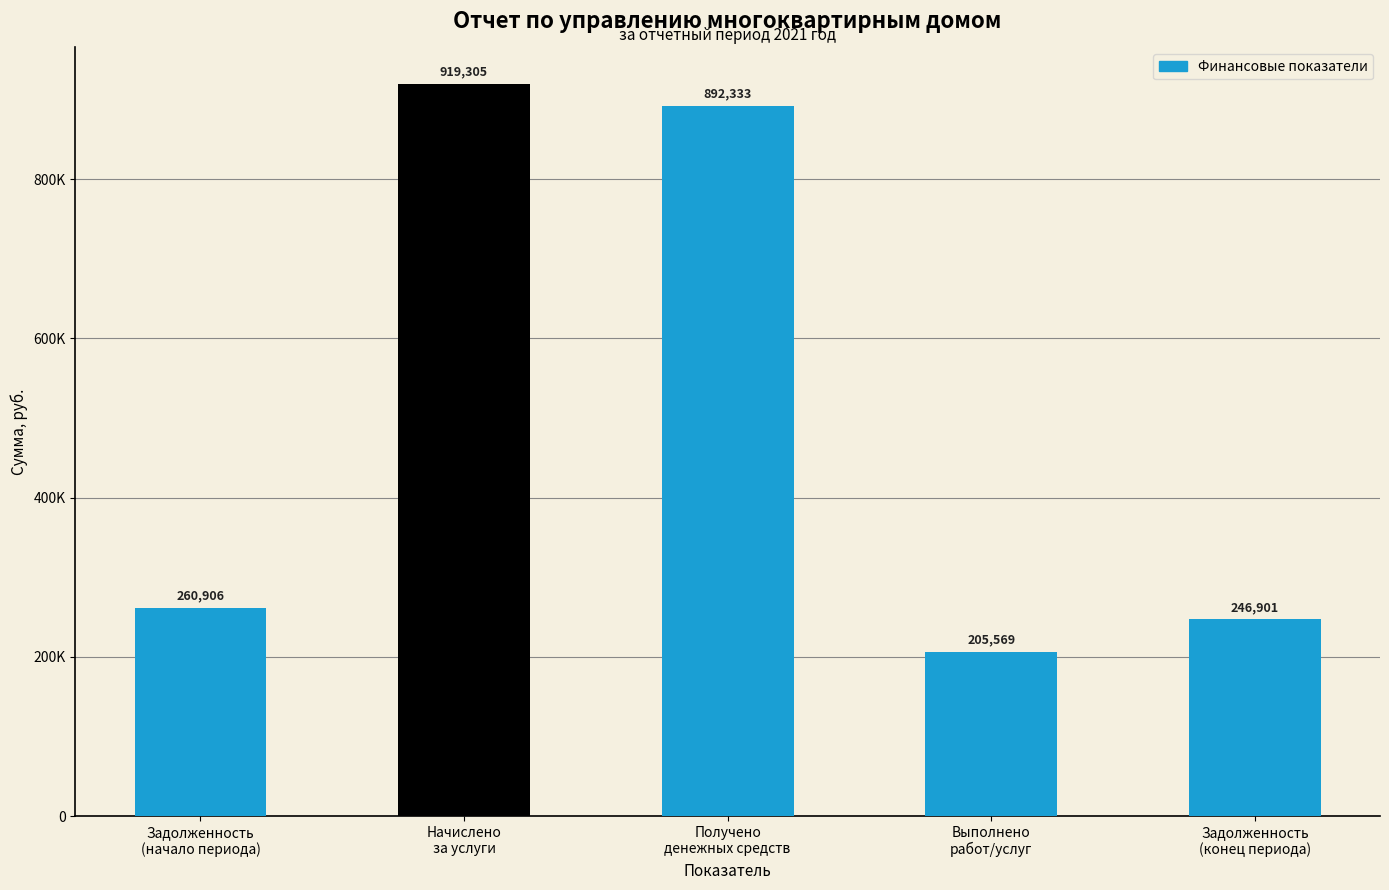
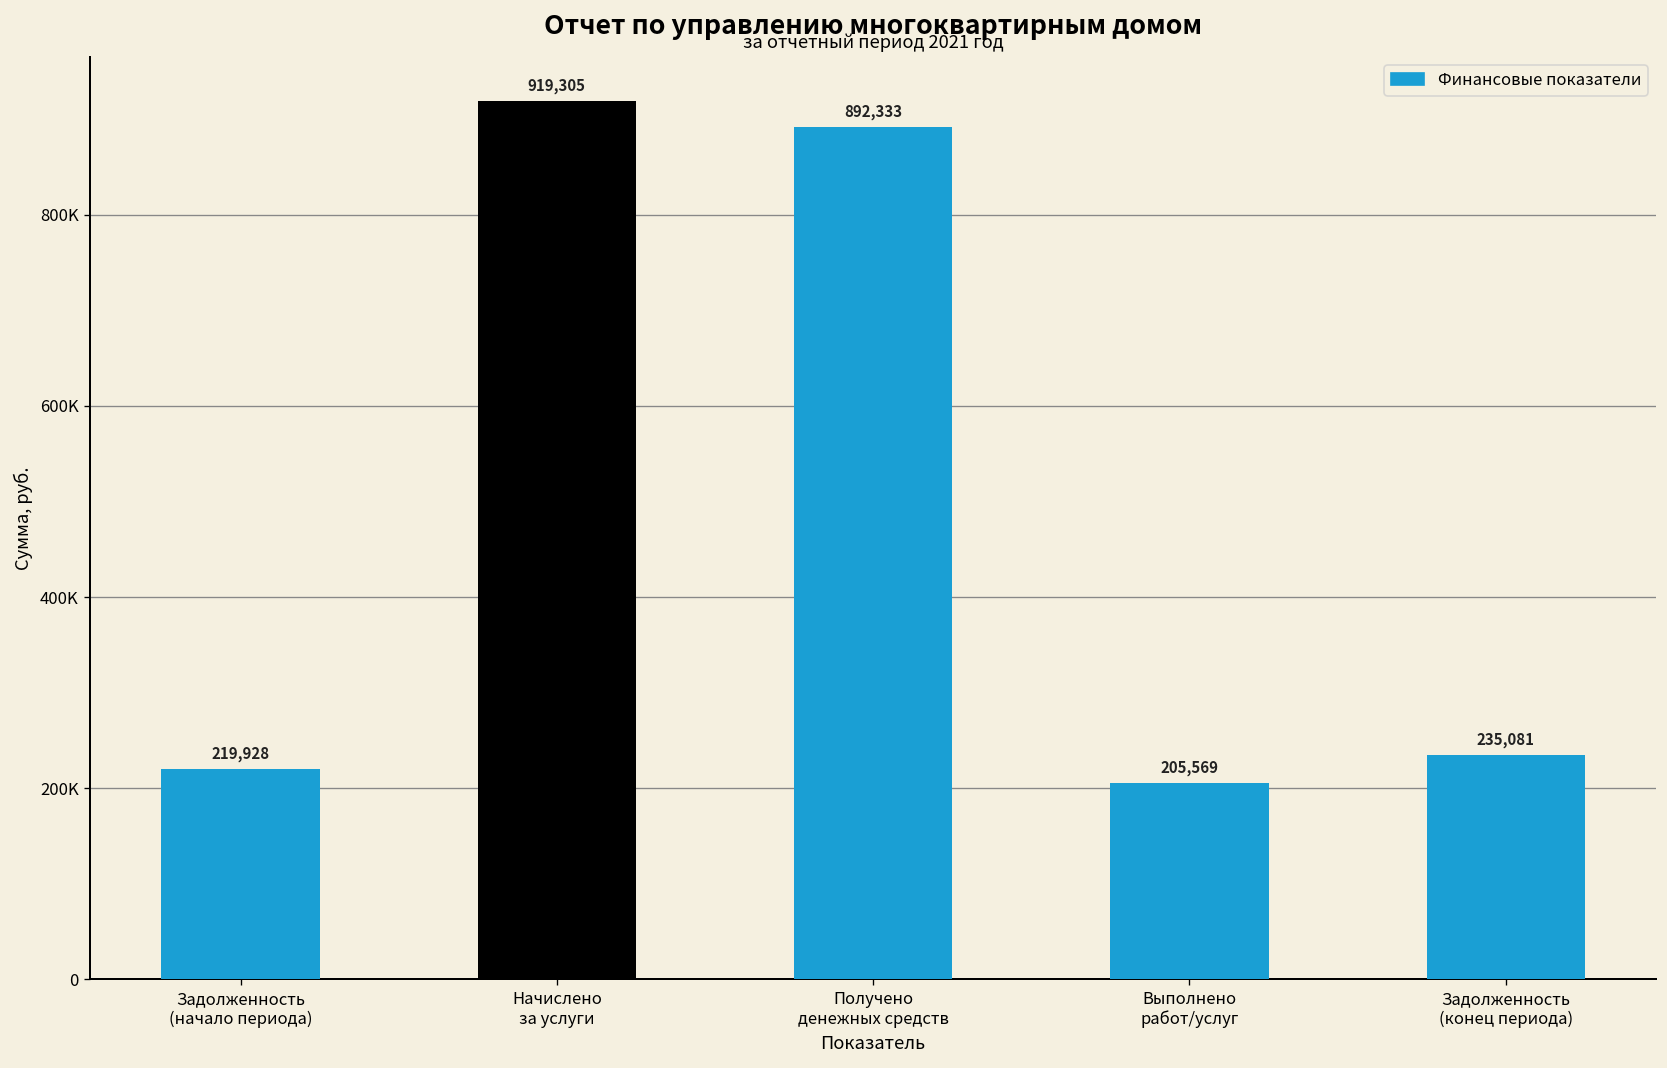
Задолженность (начало периода): 260,906 -> 219,928
Задолженность (конец периода): 246,901 -> 235,081
